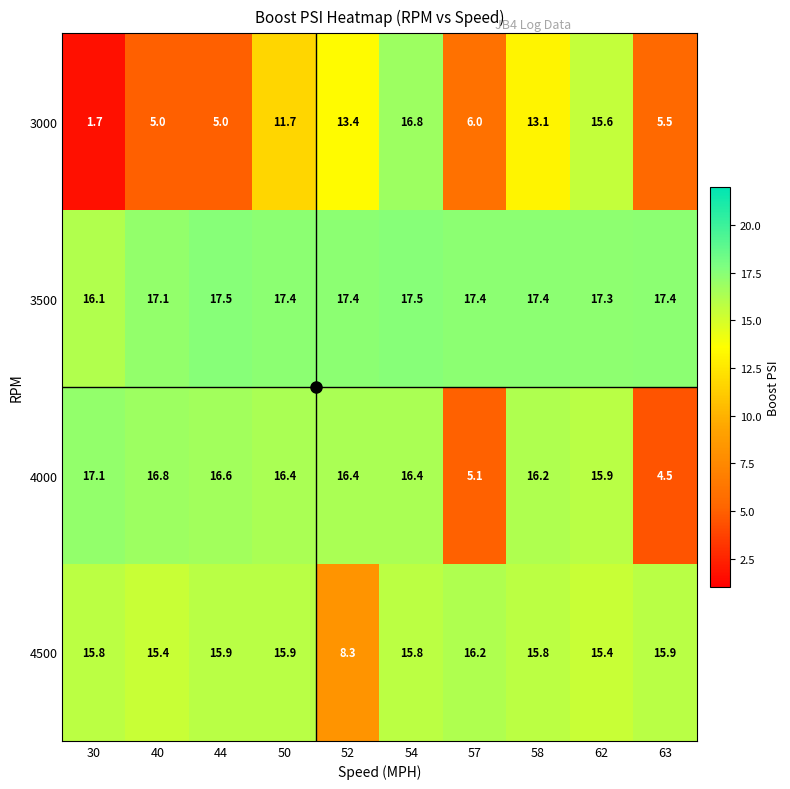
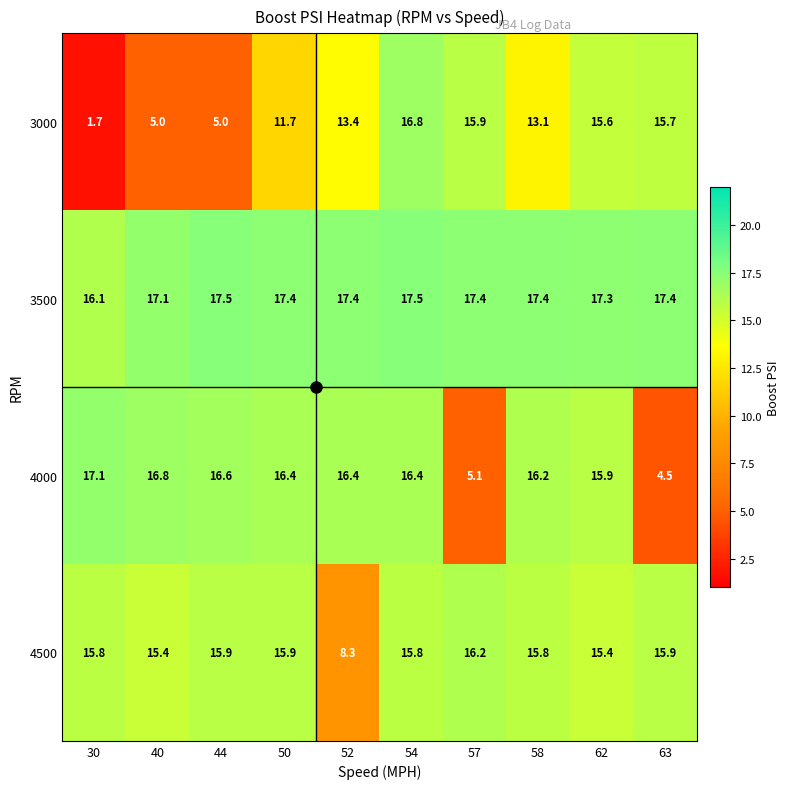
3000, 57: 6.0 -> 15.9
3000, 63: 5.5 -> 15.7
